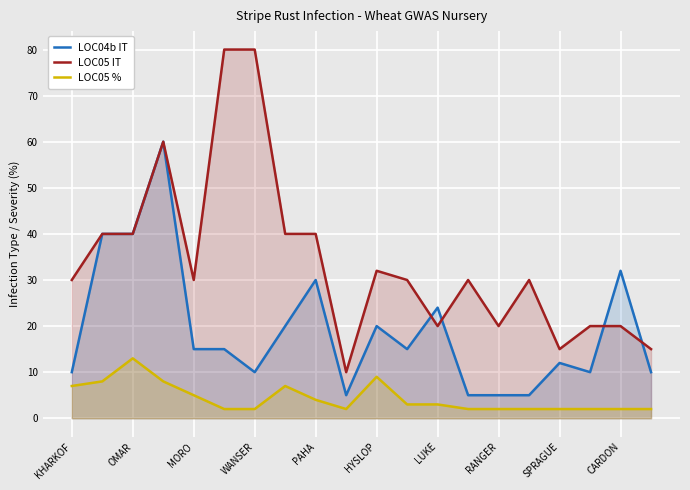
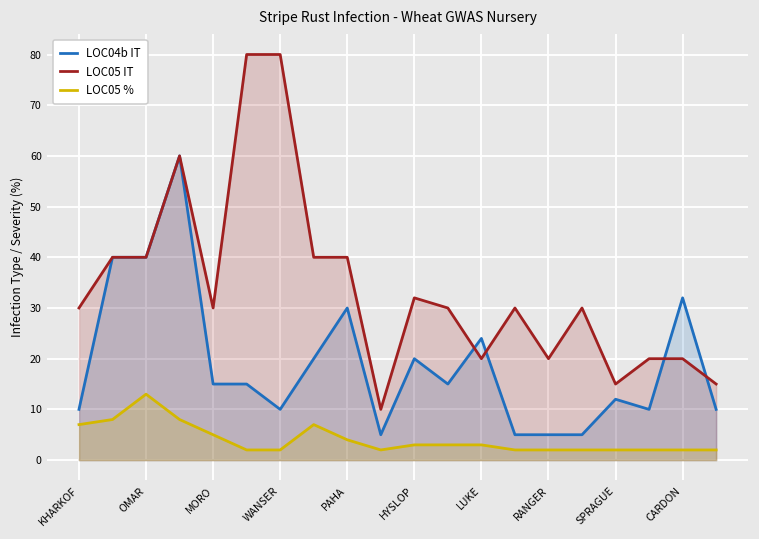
LOC05 %, HYSLOP: 9 -> 3
